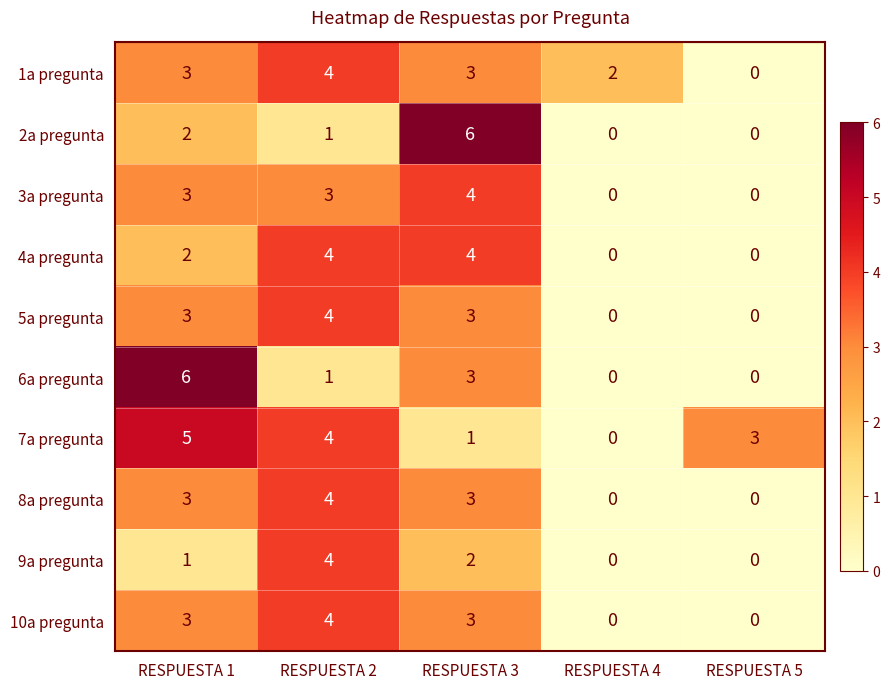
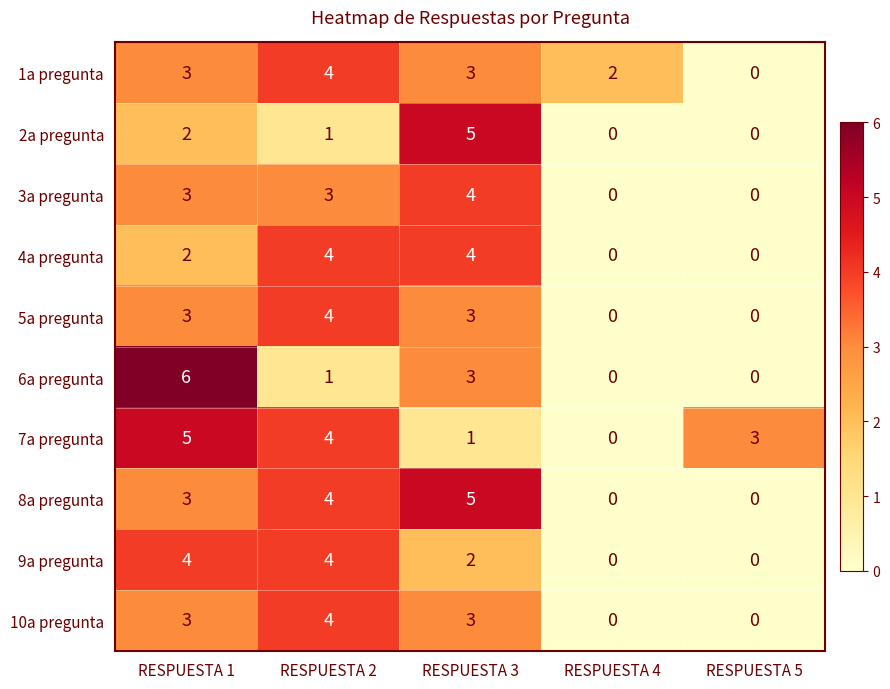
2a pregunta, RESPUESTA 3: 6 -> 5
8a pregunta, RESPUESTA 3: 3 -> 5
9a pregunta, RESPUESTA 1: 1 -> 4
